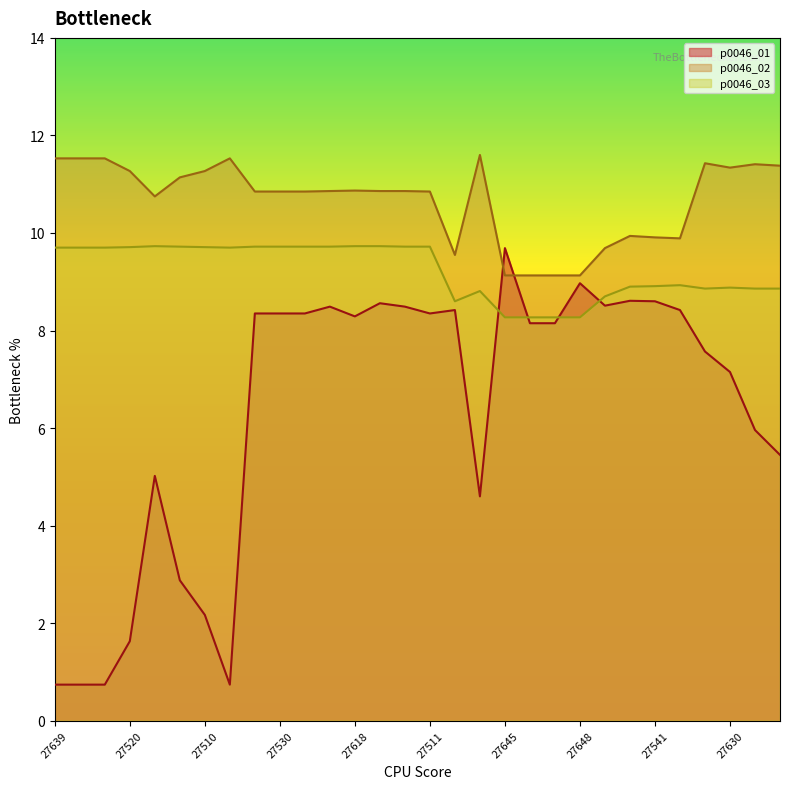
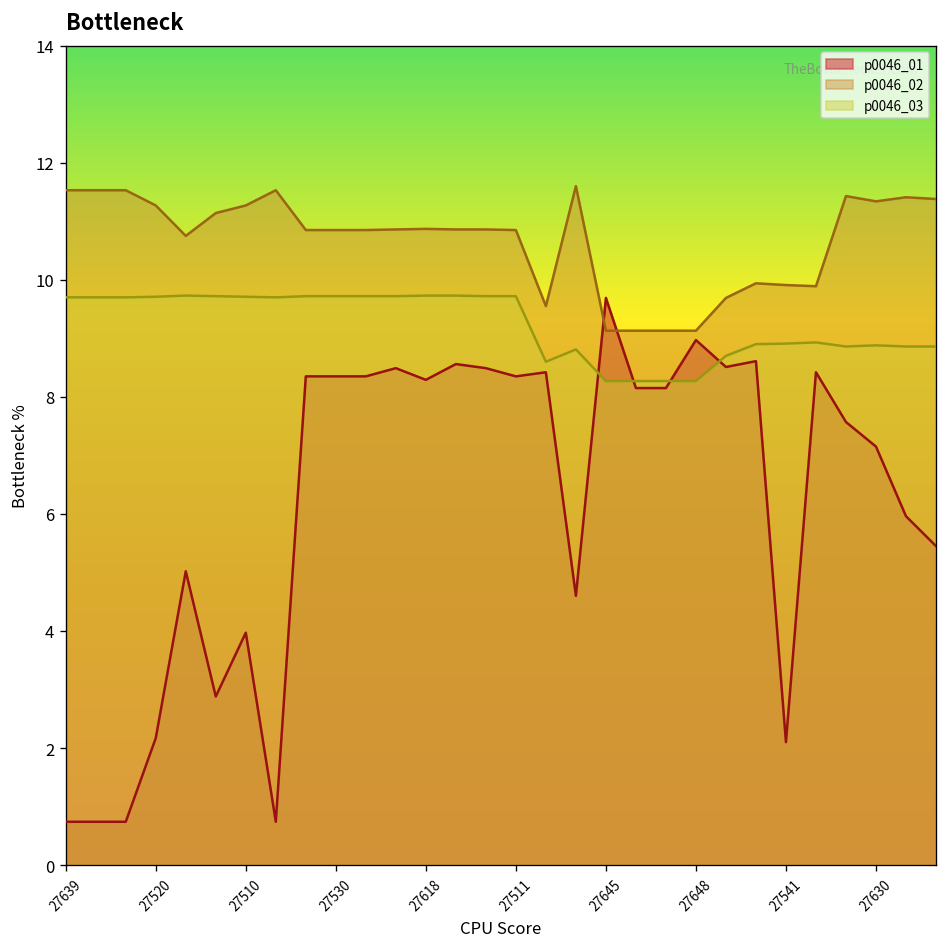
p0046_01, 27520: 1.6 -> 2.2
p0046_01, 27510: 2.2 -> 4.0
p0046_01, 27541: 8.6 -> 2.1
